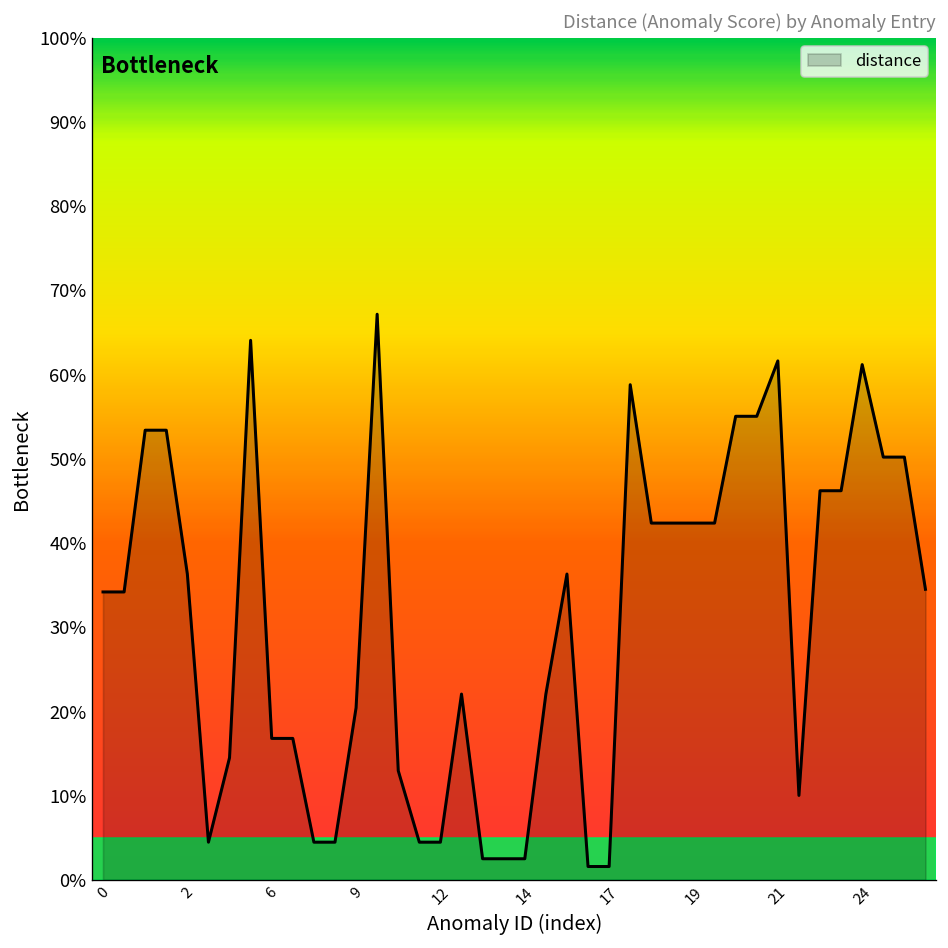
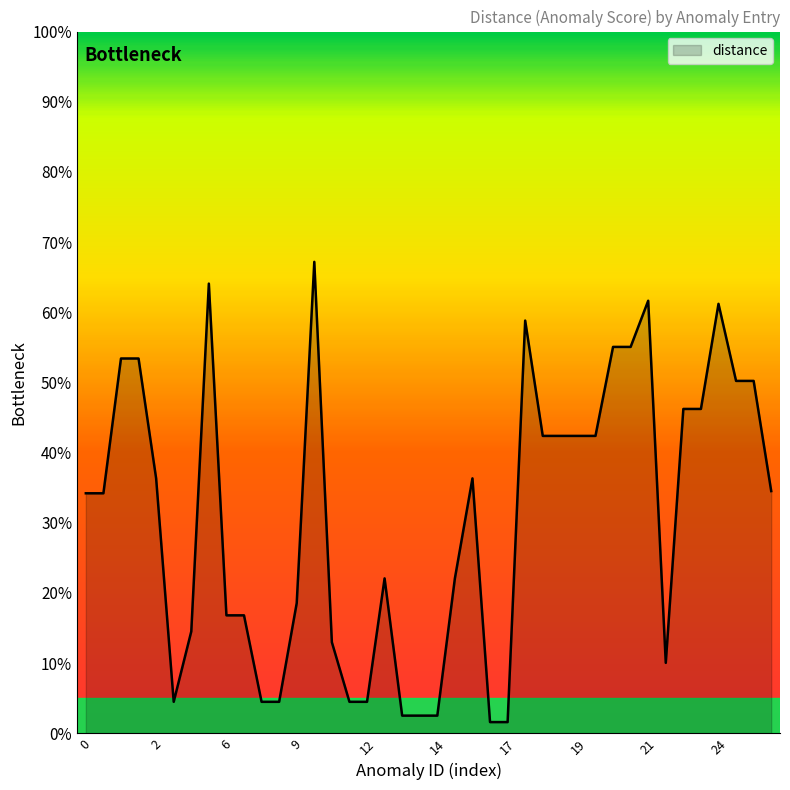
9: 20% -> 19%
